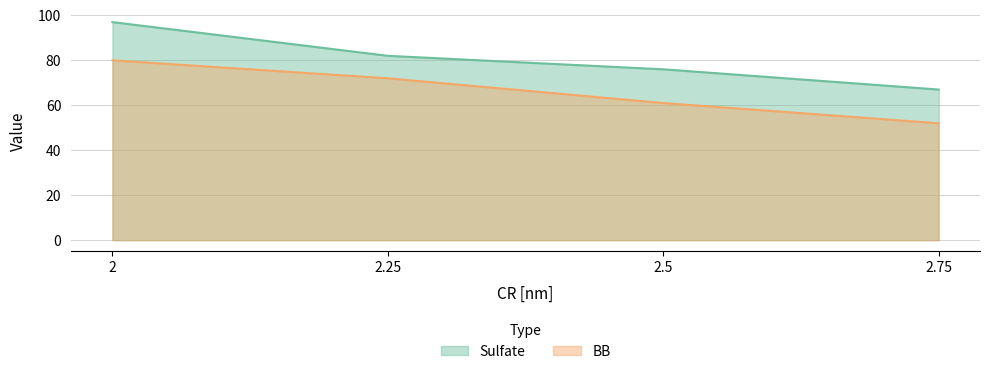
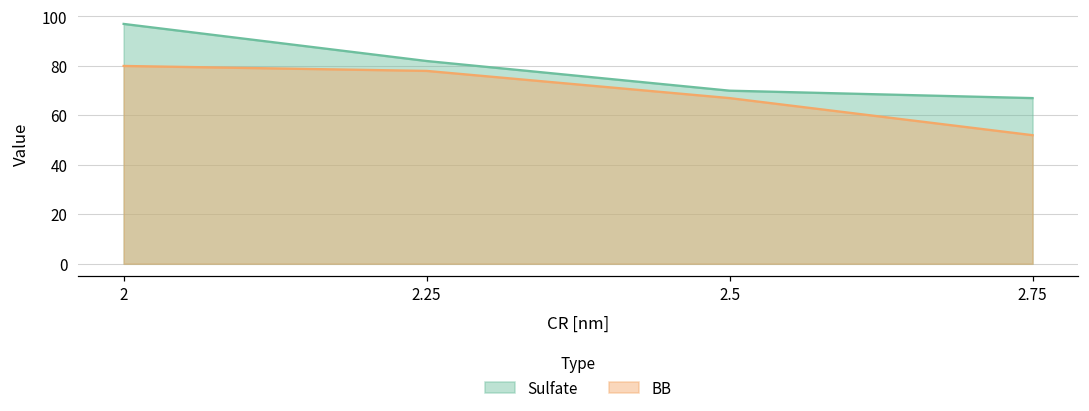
BB, 2.25: 72 -> 78
Sulfate, 2.5: 76 -> 70
BB, 2.5: 61 -> 67
